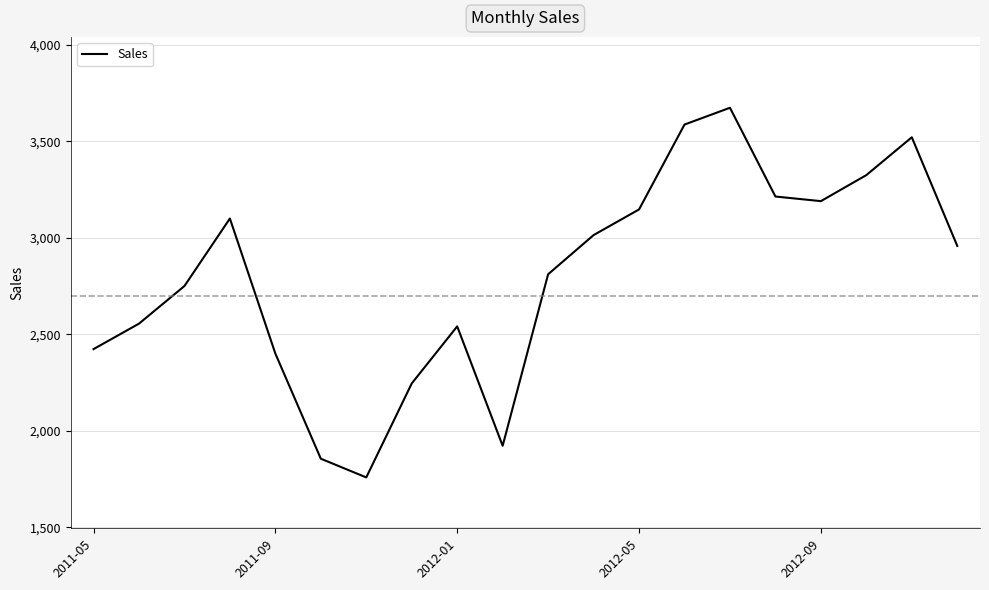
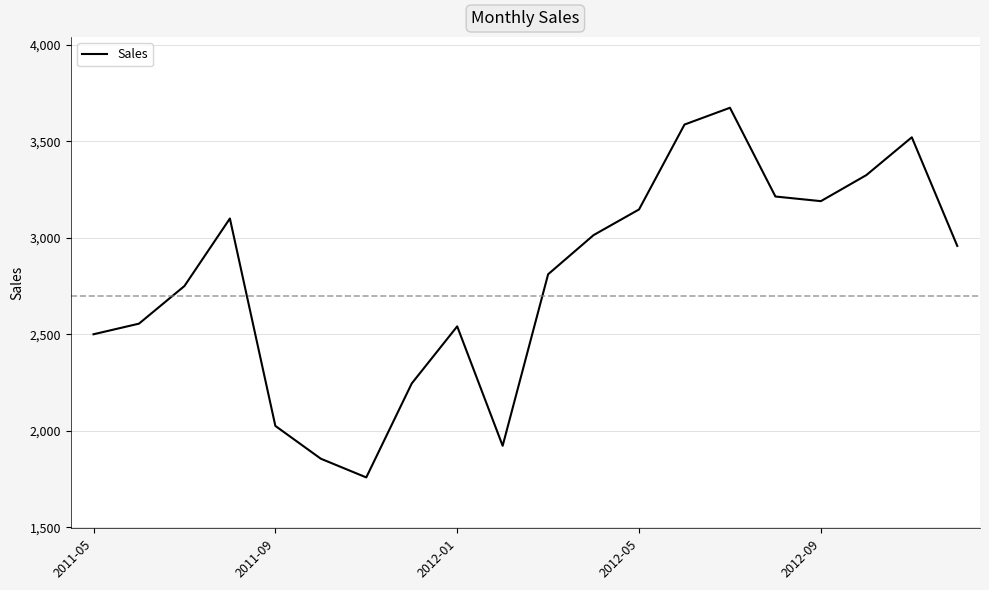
2011-05: 2,420 -> 2,500
2011-09: 2,400 -> 2,030
